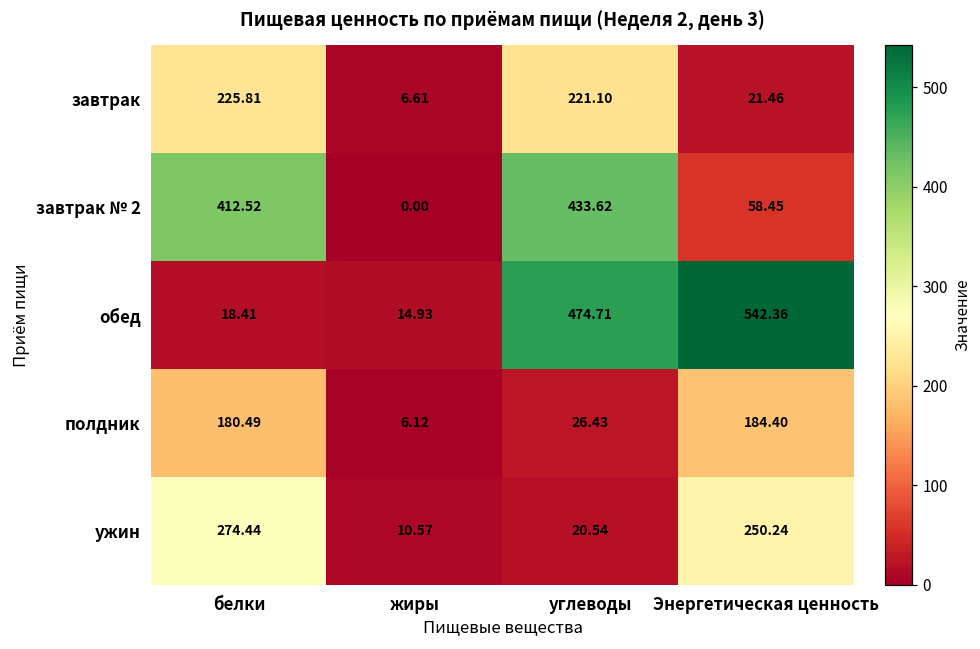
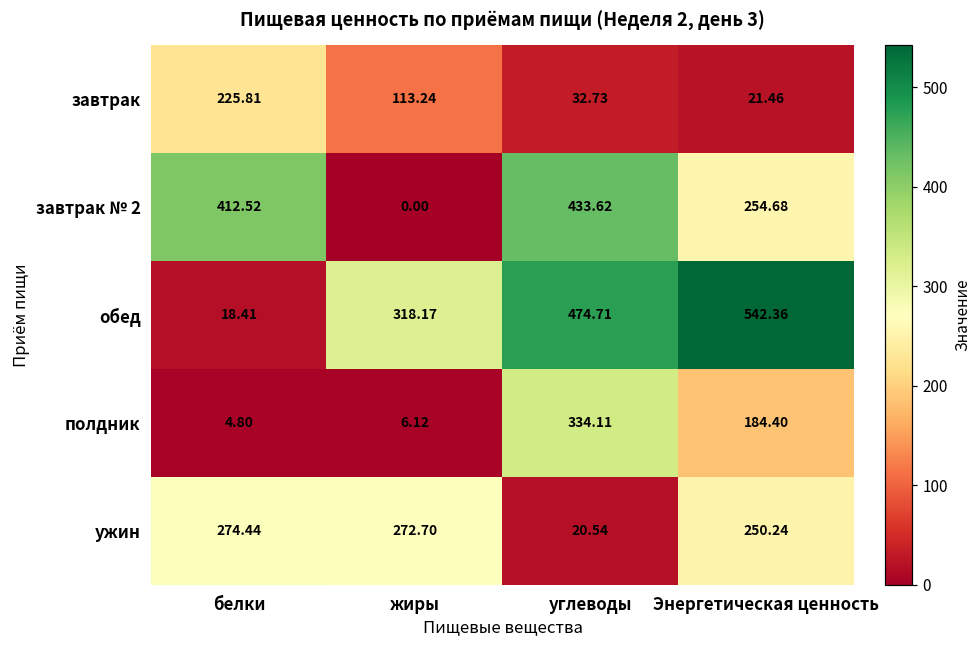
завтрак, жиры: 6.61 -> 113.24
завтрак, углеводы: 221.10 -> 32.73
завтрак № 2, Энергетическая ценность: 58.45 -> 254.68
обед, жиры: 14.93 -> 318.17
полдник, белки: 180.49 -> 4.80
полдник, углеводы: 26.43 -> 334.11
ужин, жиры: 10.57 -> 272.70
